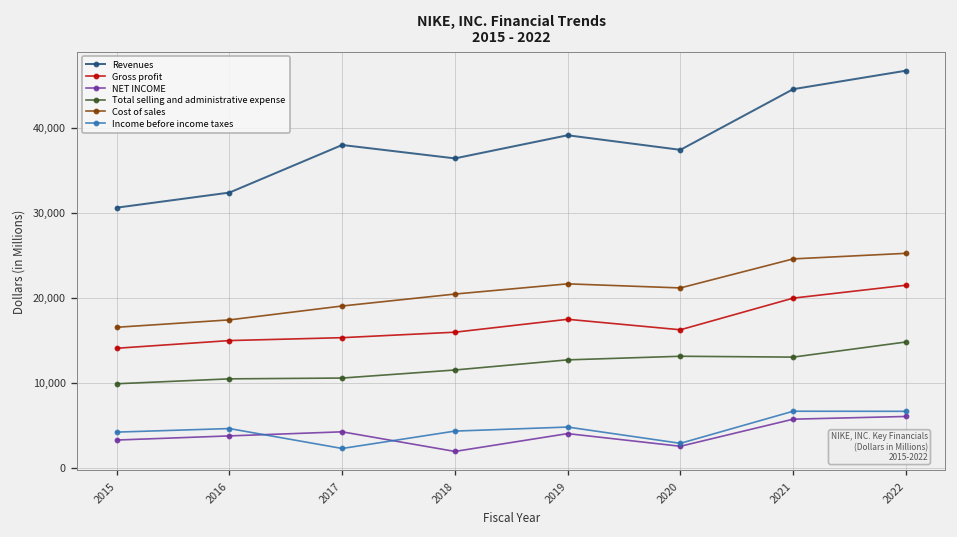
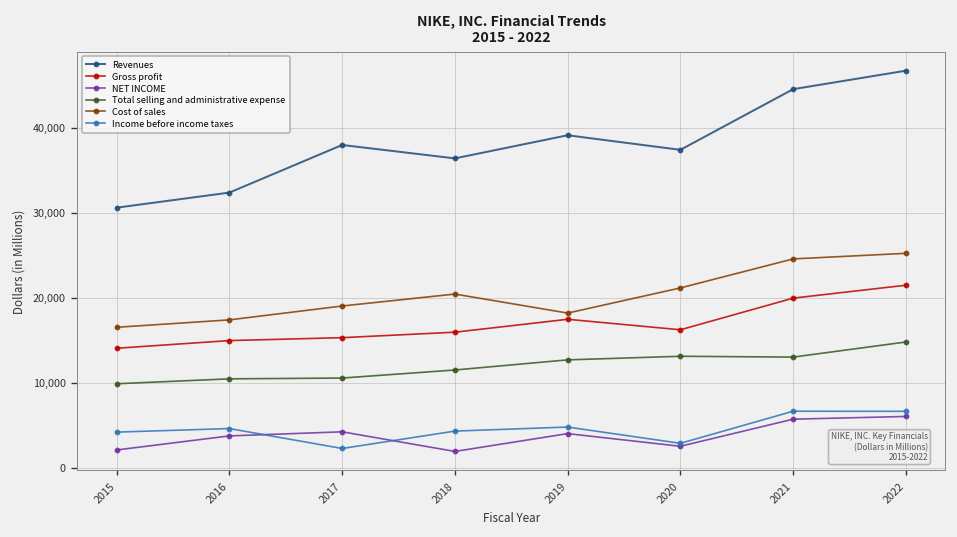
NET INCOME, 2015: 3,000 -> 2,000
Cost of sales, 2019: 22,000 -> 18,000
